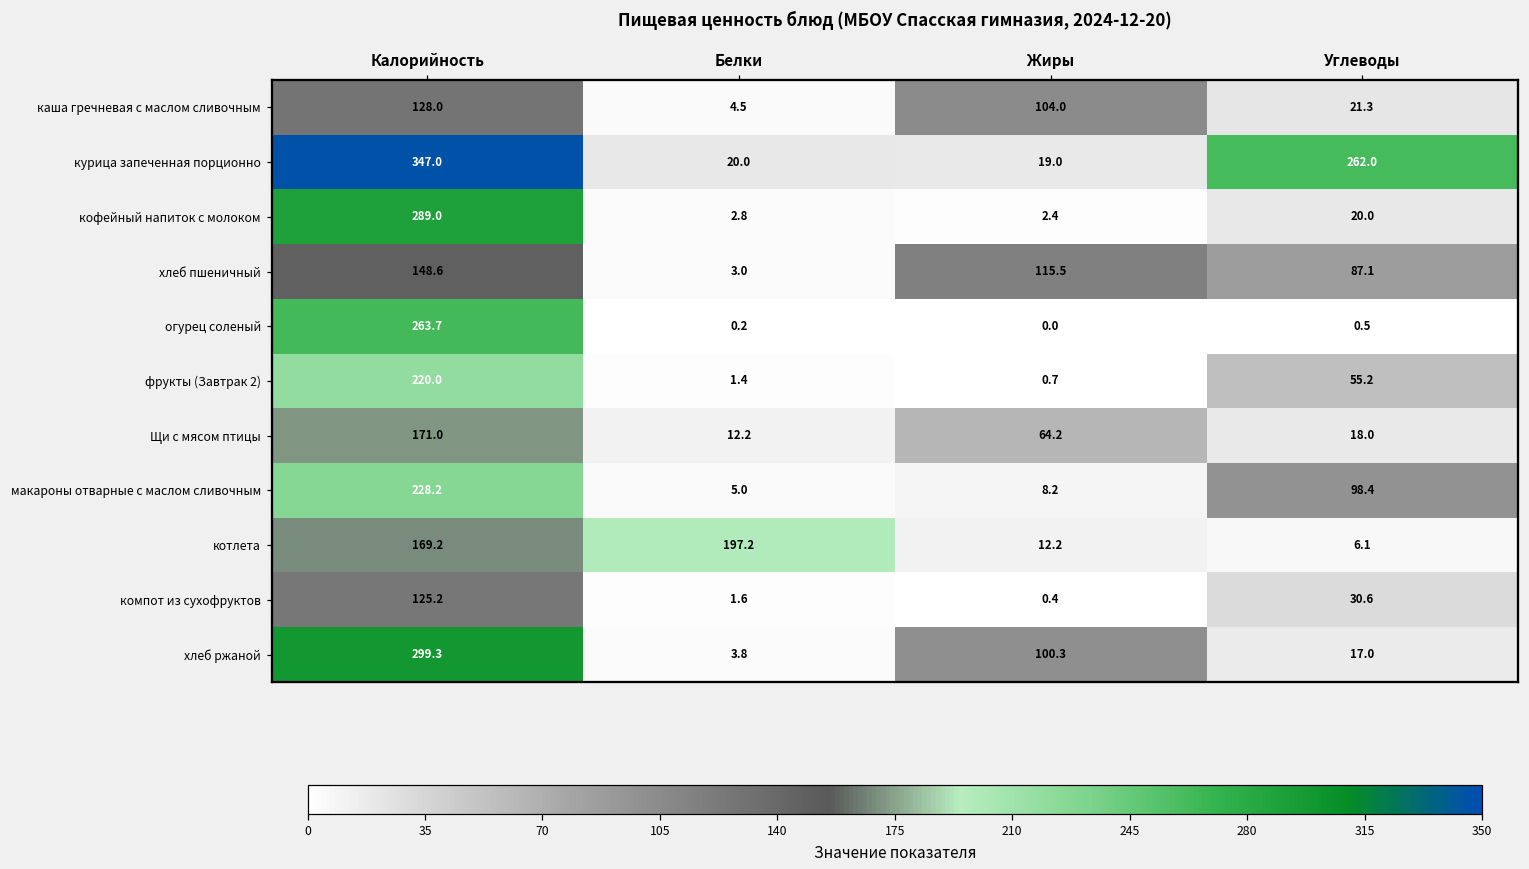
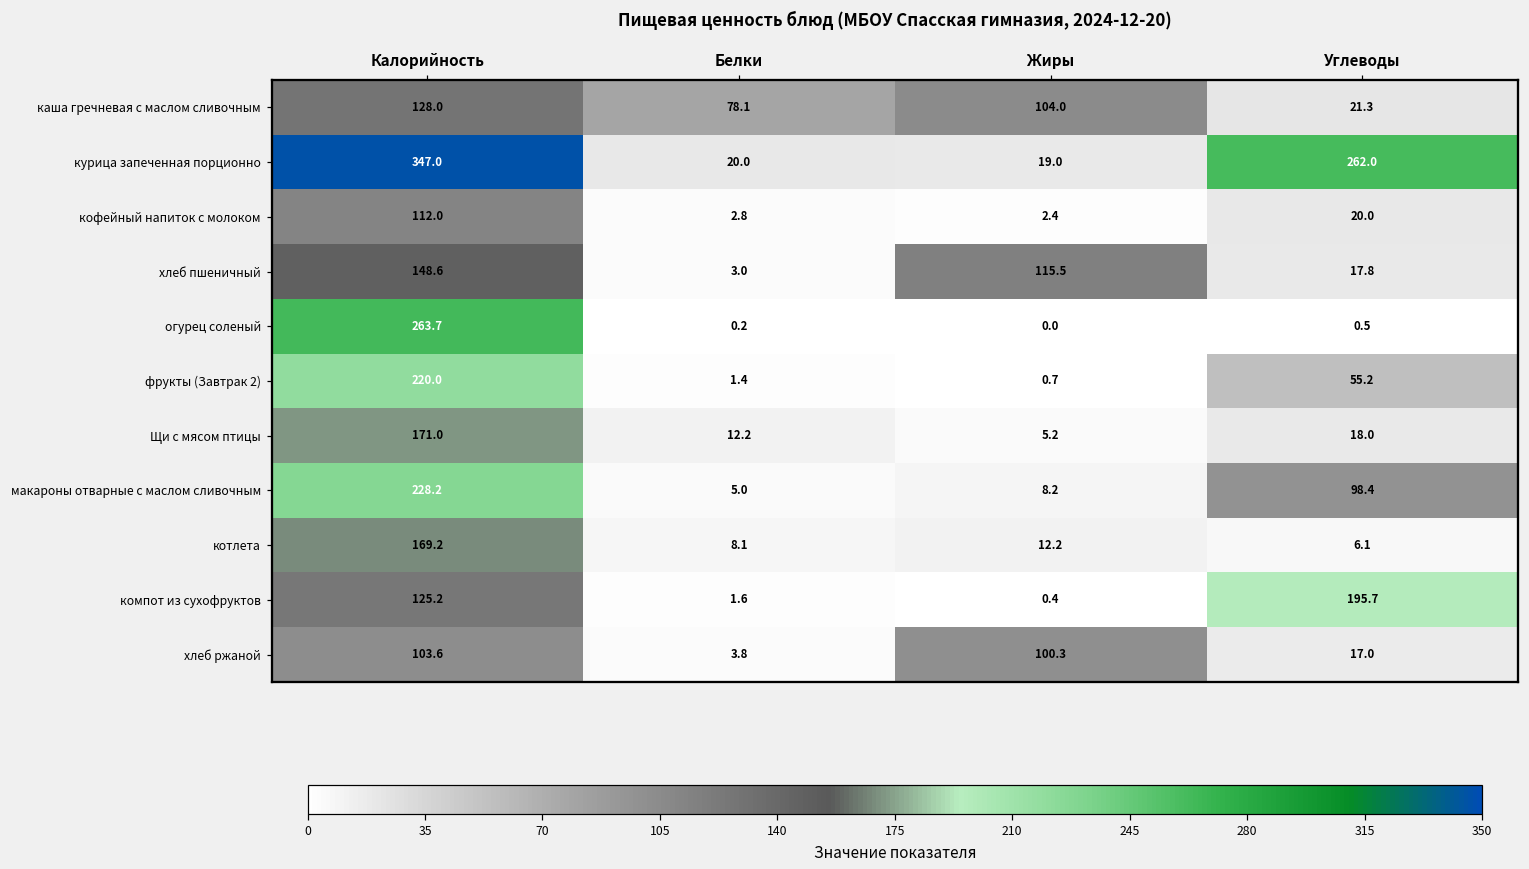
каша гречневая с маслом сливочным, Белки: 4.5 -> 78.1
кофейный напиток с молоком, Калорийность: 289.0 -> 112.0
хлеб пшеничный, Углеводы: 87.1 -> 17.8
Щи с мясом птицы, Жиры: 64.2 -> 5.2
котлета, Белки: 197.2 -> 8.1
компот из сухофруктов, Углеводы: 30.6 -> 195.7
хлеб ржаной, Калорийность: 299.3 -> 103.6
